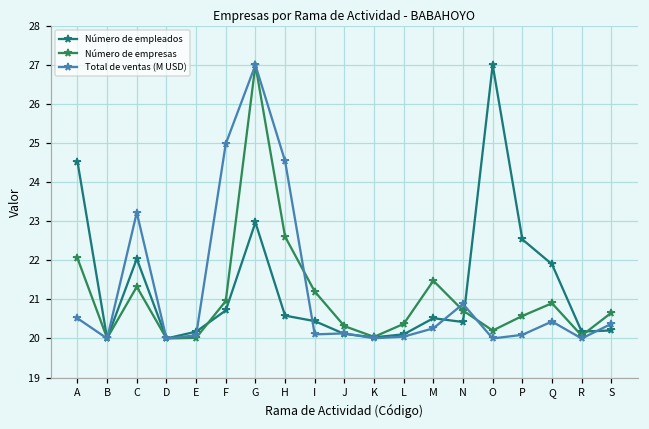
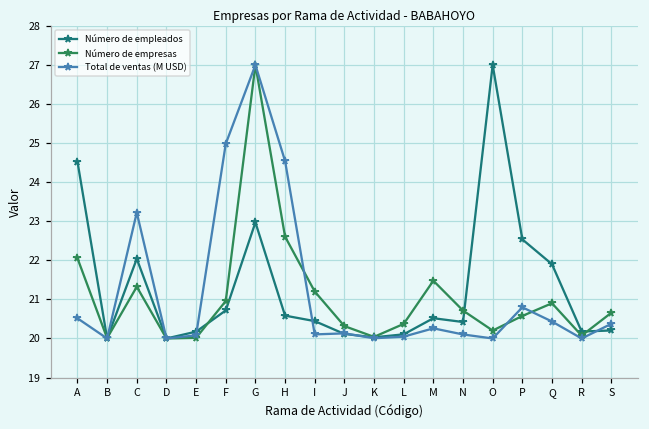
Total de ventas (M USD), N: 20.9 -> 20.1
Total de ventas (M USD), P: 20.1 -> 20.8
